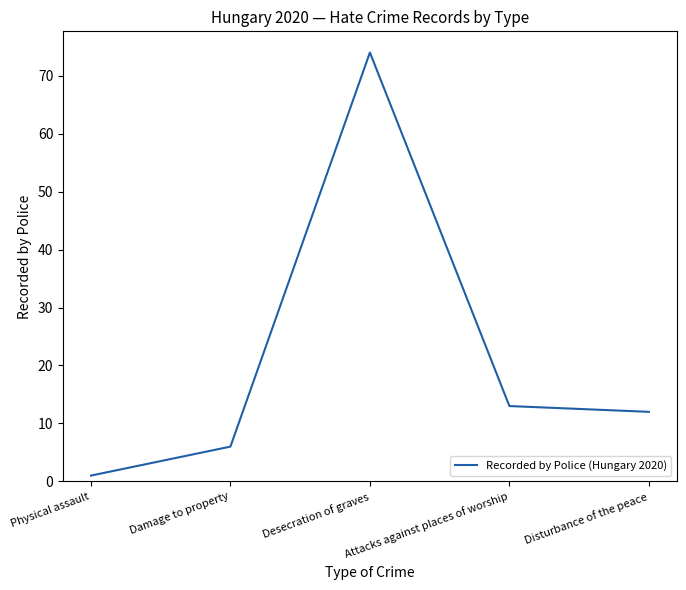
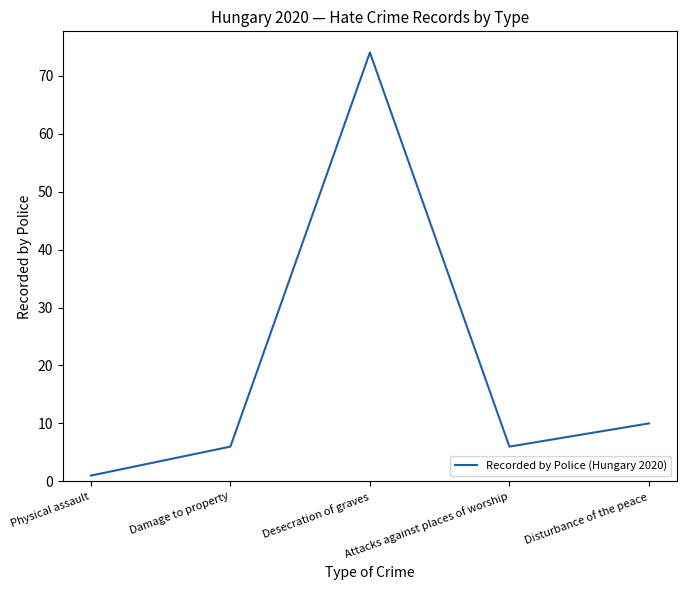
Attacks against places of worship: 13 -> 6
Disturbance of the peace: 12 -> 10
